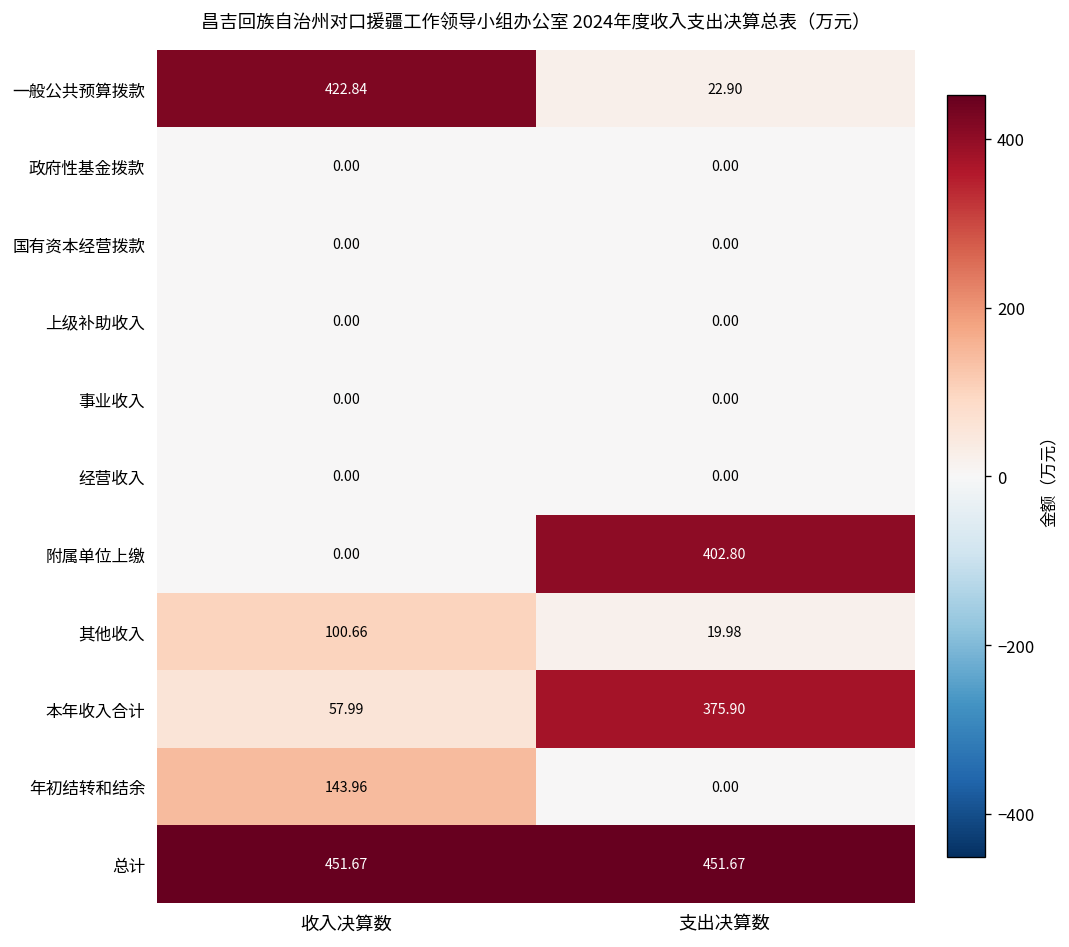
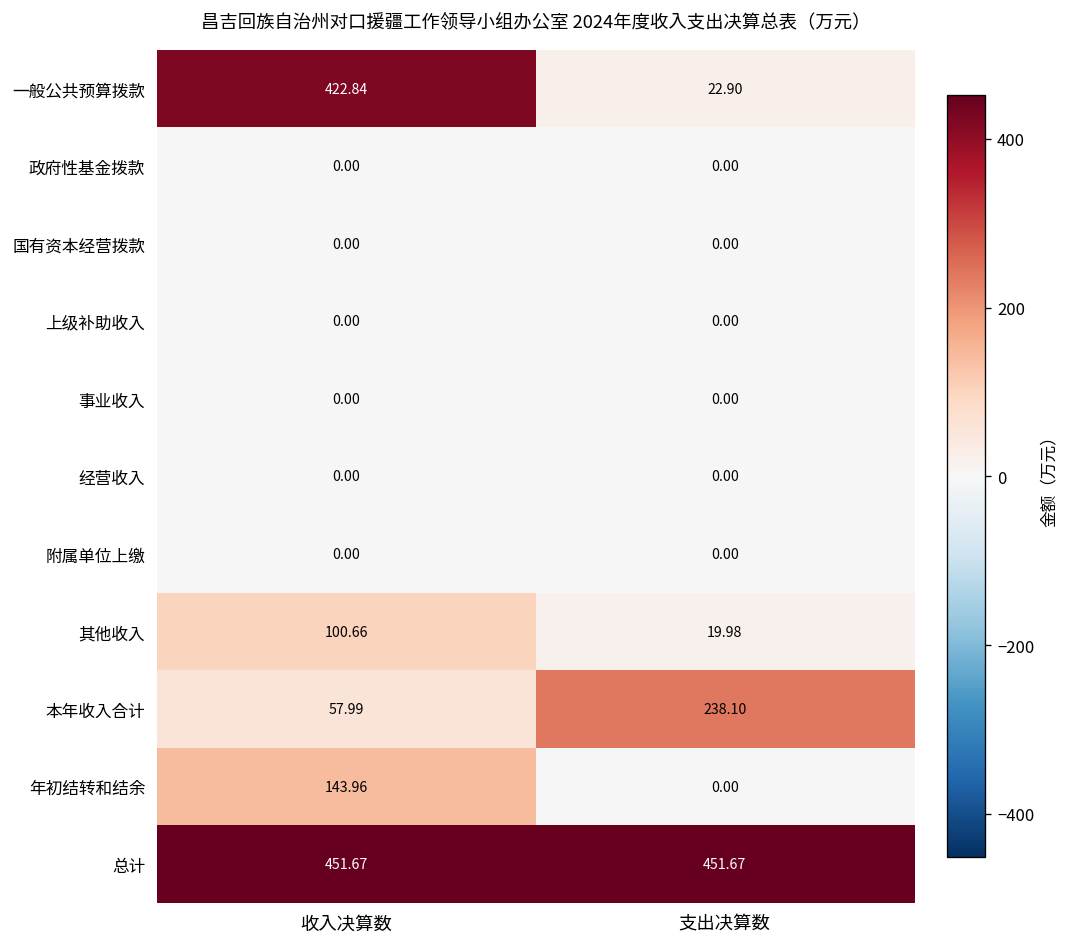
附属单位上缴, 支出决算数: 402.80 -> 0.00
本年收入合计, 支出决算数: 375.90 -> 238.10
